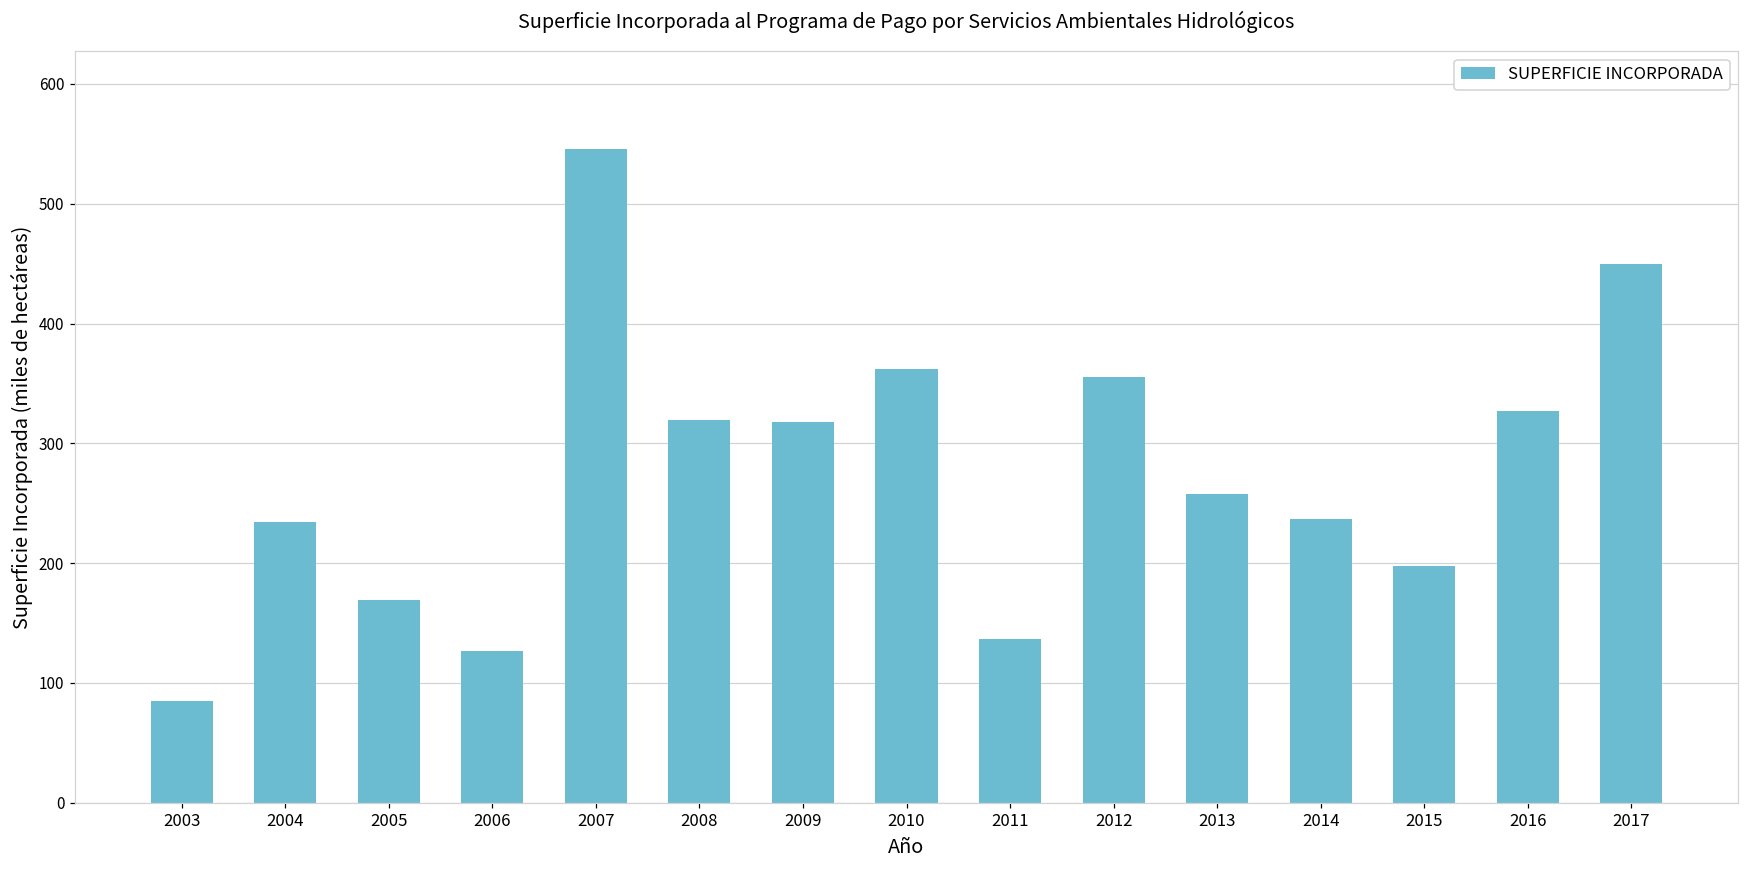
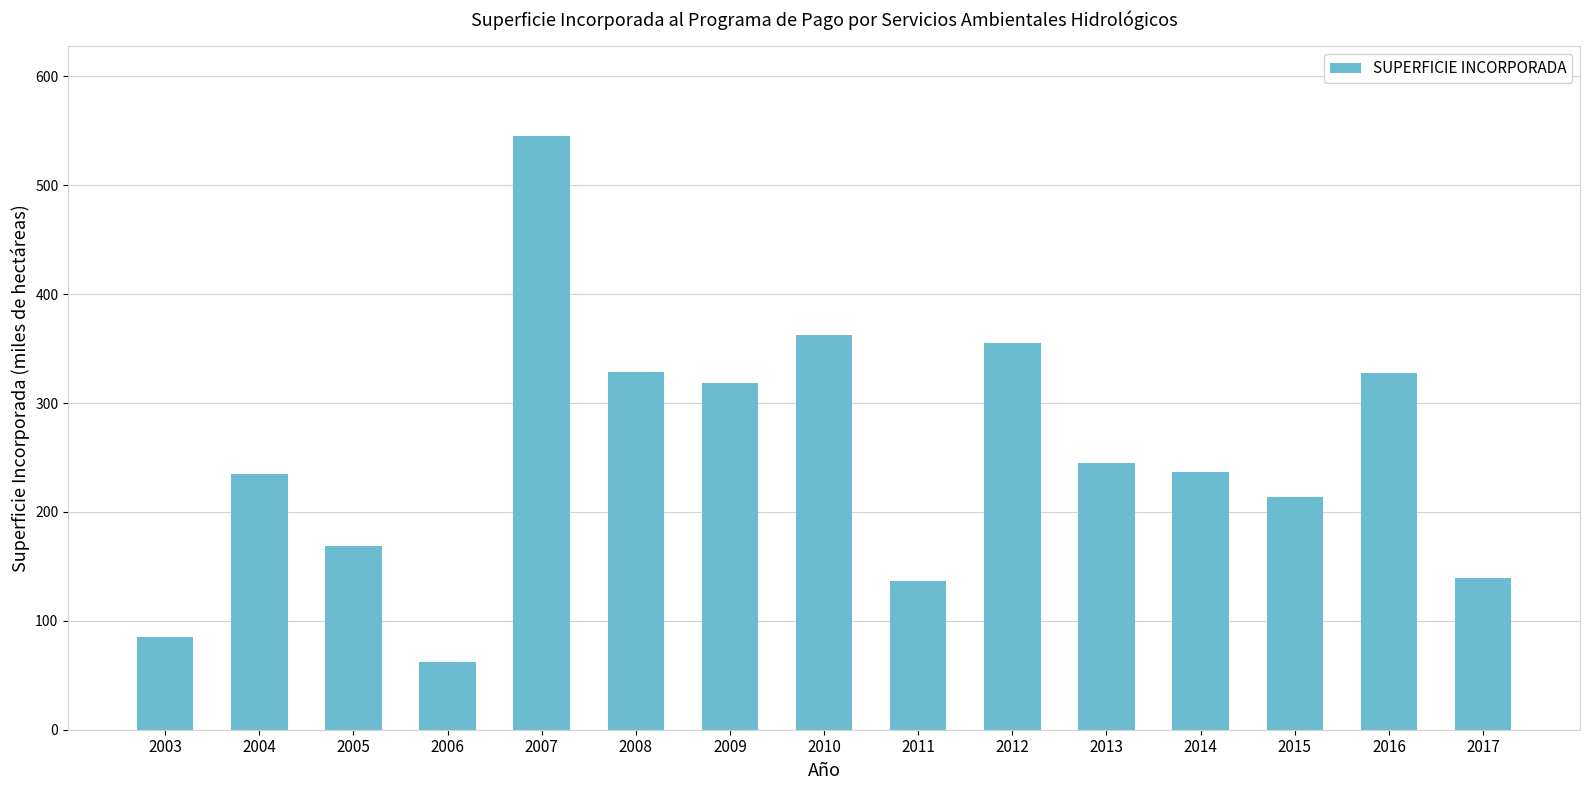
2006: 127 -> 62
2008: 320 -> 328
2013: 257 -> 245
2015: 197 -> 214
2017: 450 -> 140
